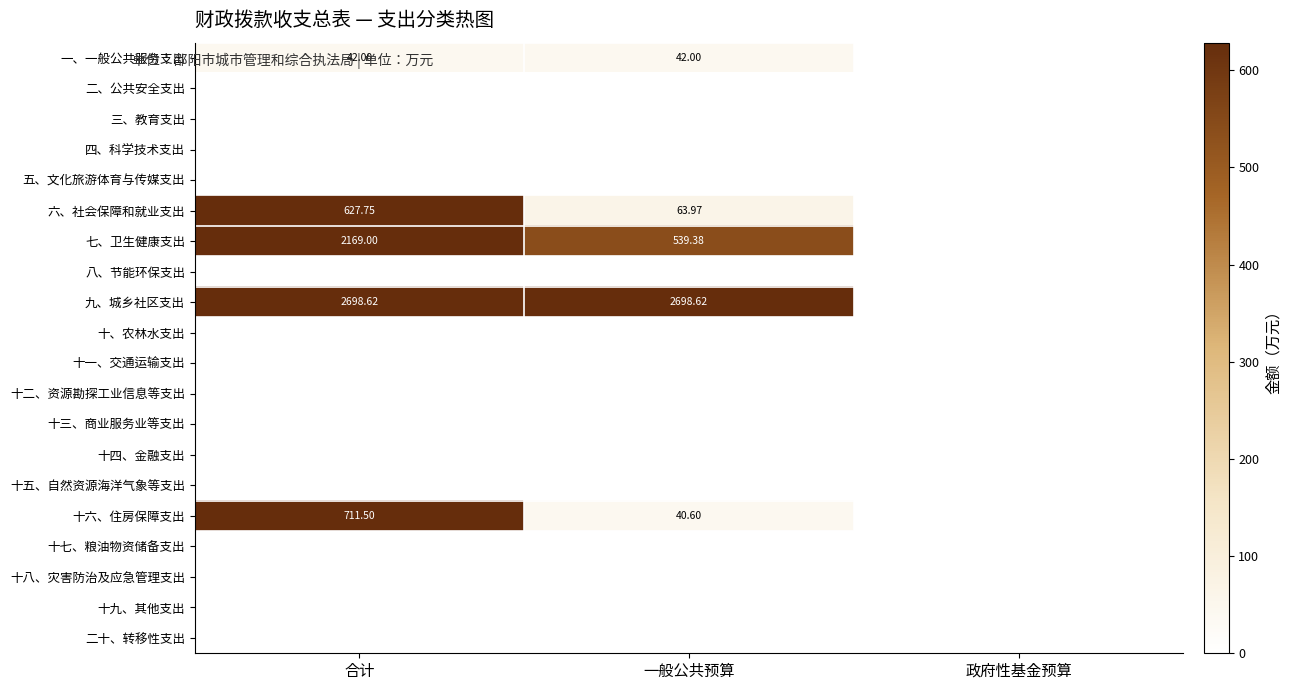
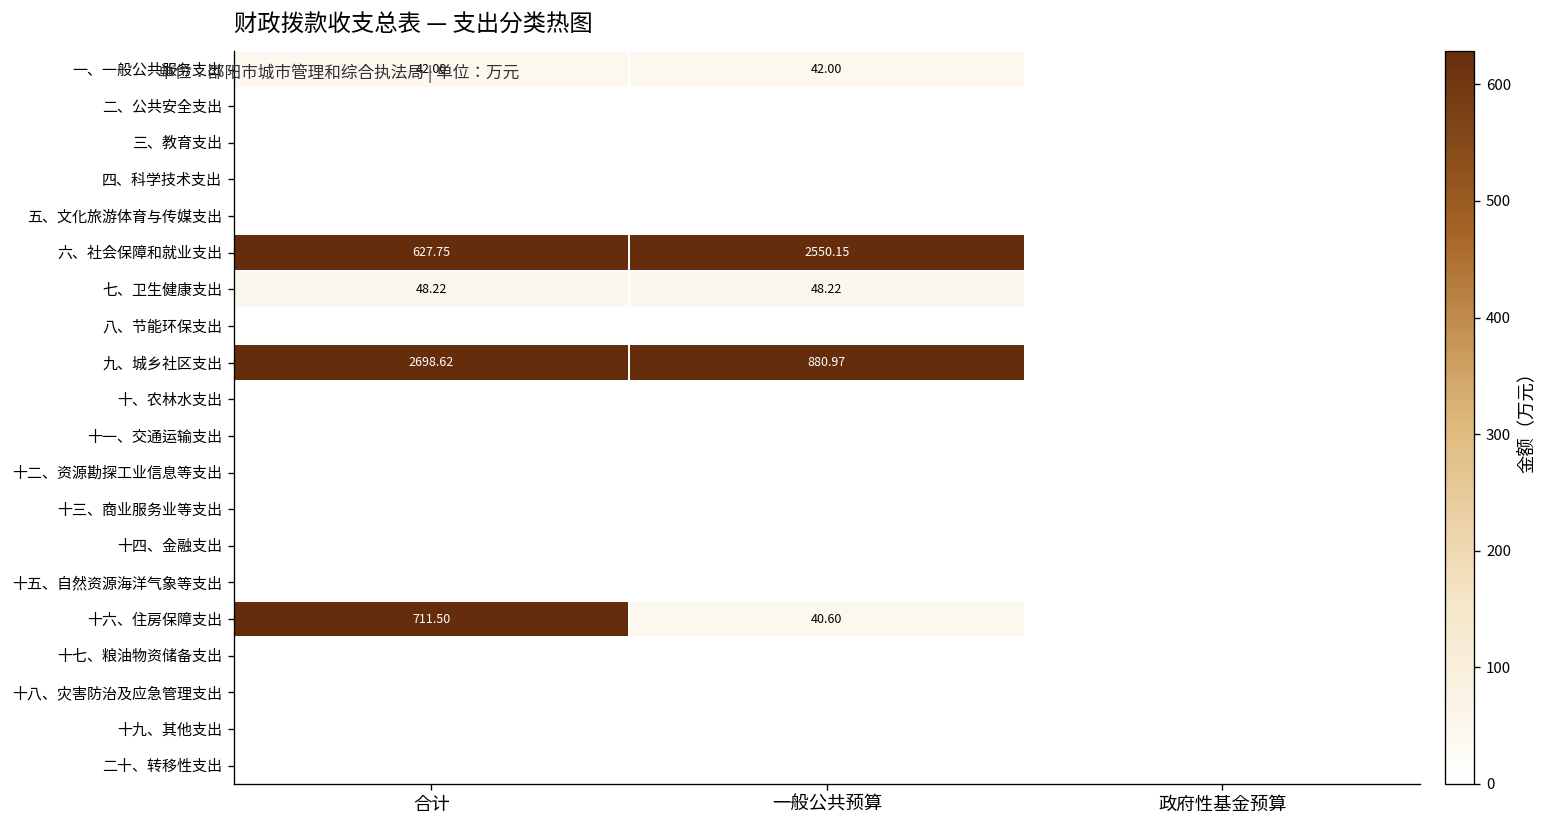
六、社会保障和就业支出, 一般公共预算: 63.97 -> 2550.15
七、卫生健康支出, 合计: 2169.00 -> 48.22
七、卫生健康支出, 一般公共预算: 539.38 -> 48.22
九、城乡社区支出, 一般公共预算: 2698.62 -> 880.97
